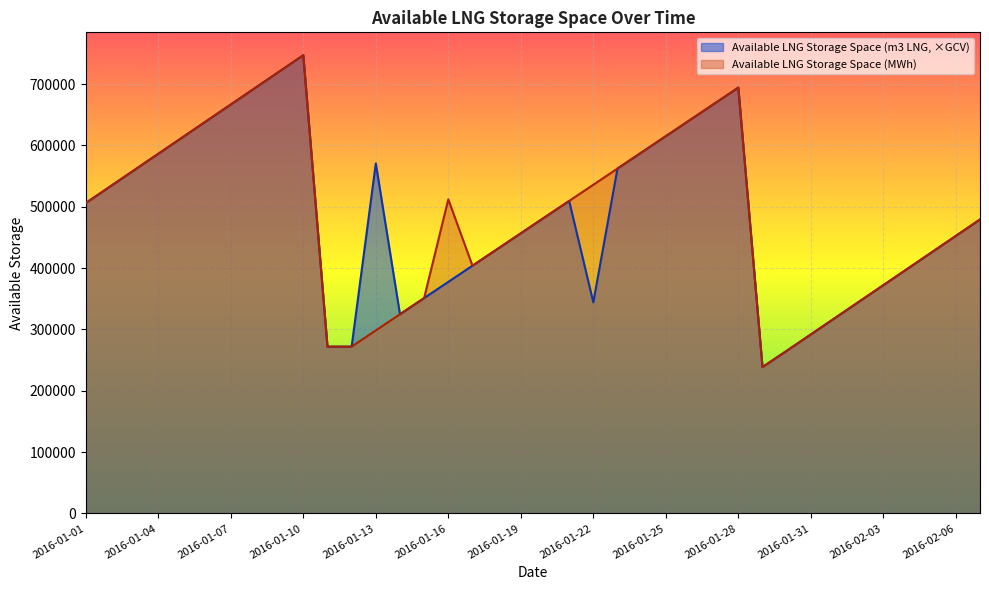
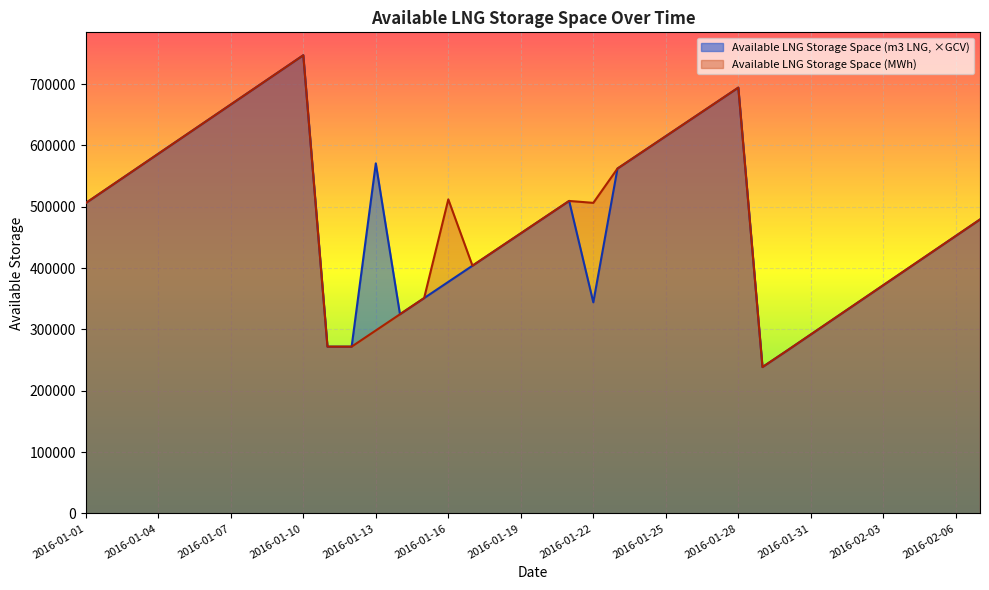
Available LNG Storage Space (MWh), 2016-01-22: 540000 -> 510000
